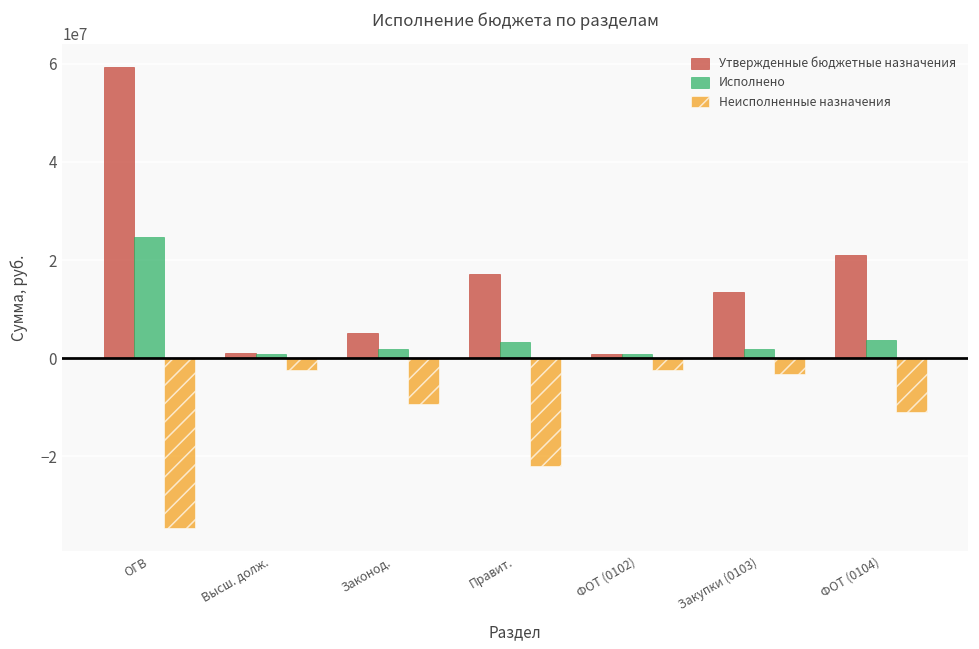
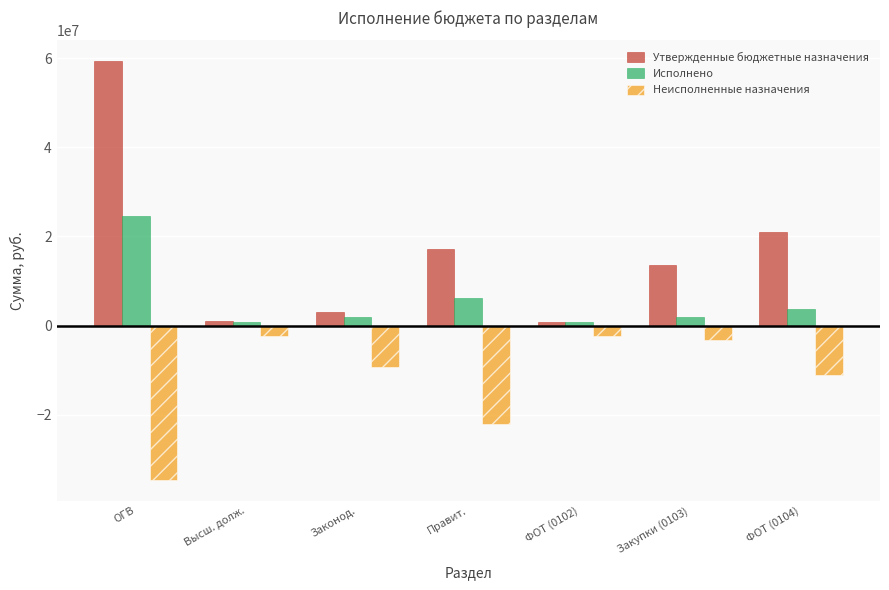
Утвержденные бюджетные назначения, Законод.: 5000000 -> 3000000
Исполнено, Правит.: 3000000 -> 6000000
